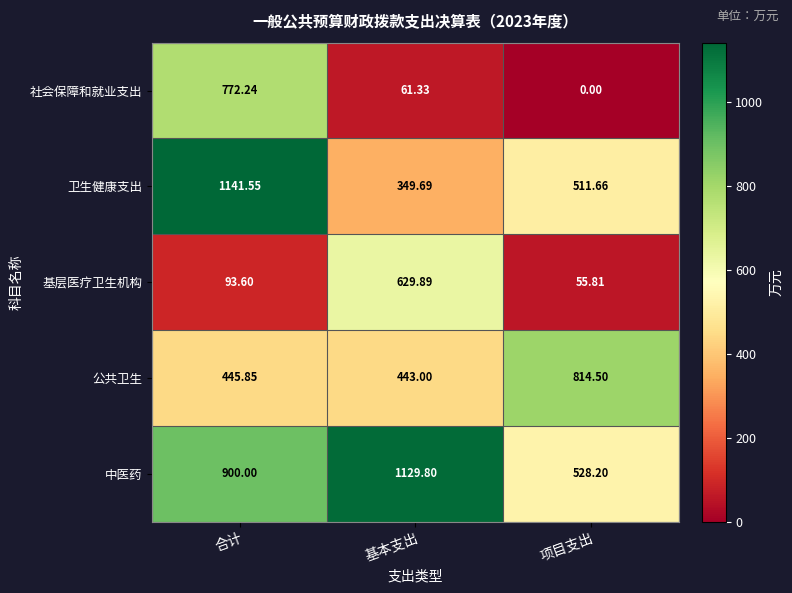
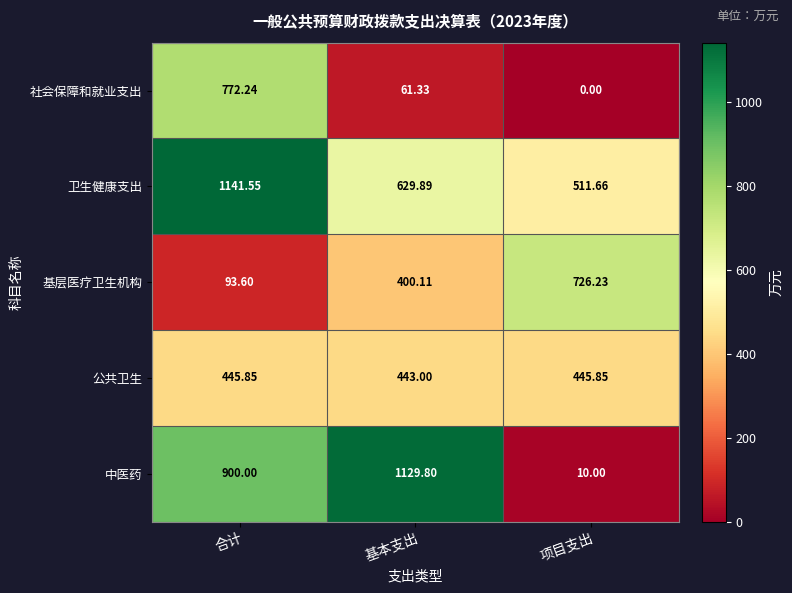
卫生健康支出, 基本支出: 349.69 -> 629.89
基层医疗卫生机构, 基本支出: 629.89 -> 400.11
基层医疗卫生机构, 项目支出: 55.81 -> 726.23
公共卫生, 项目支出: 814.50 -> 445.85
中医药, 项目支出: 528.20 -> 10.00
